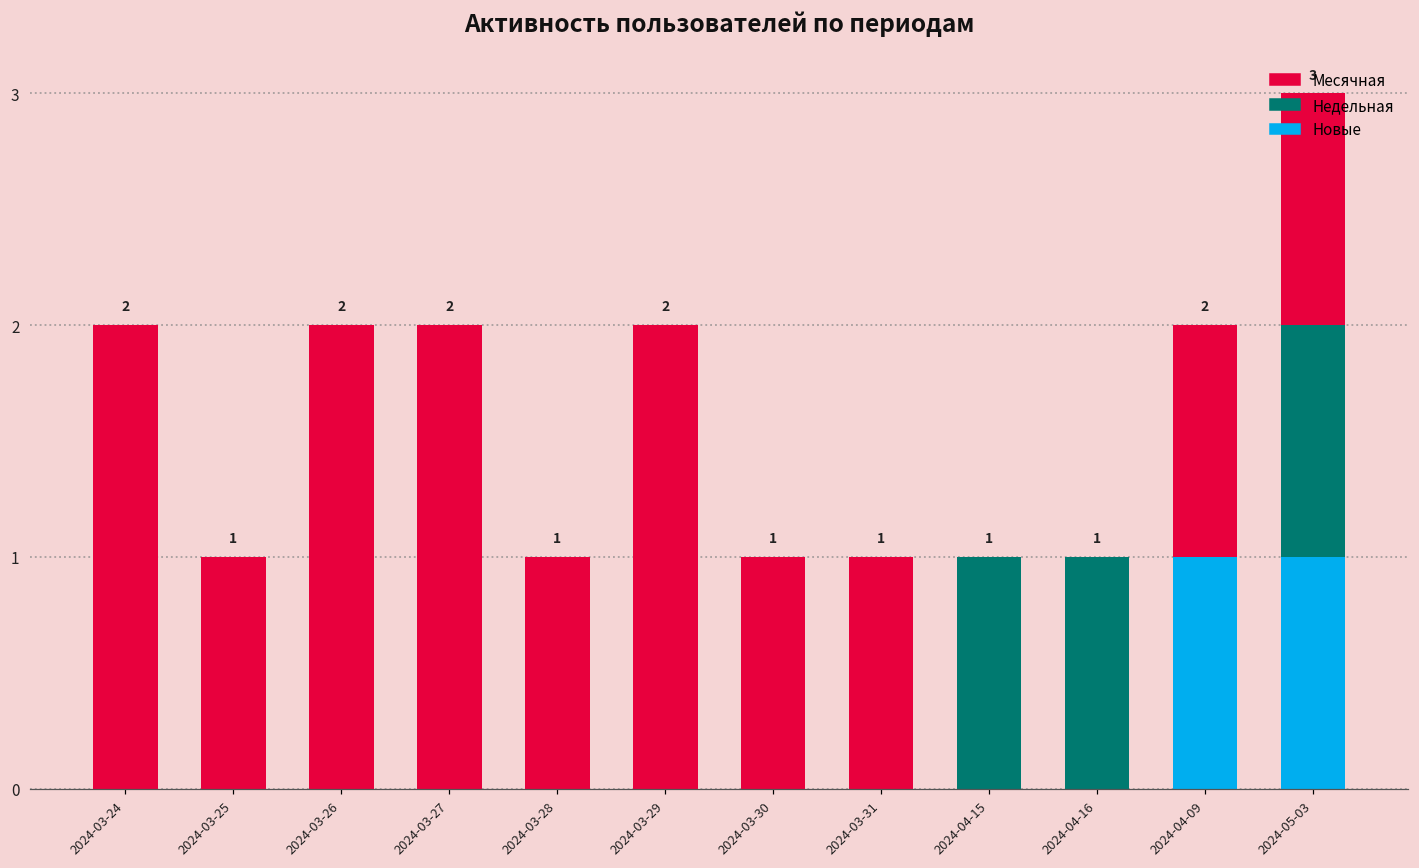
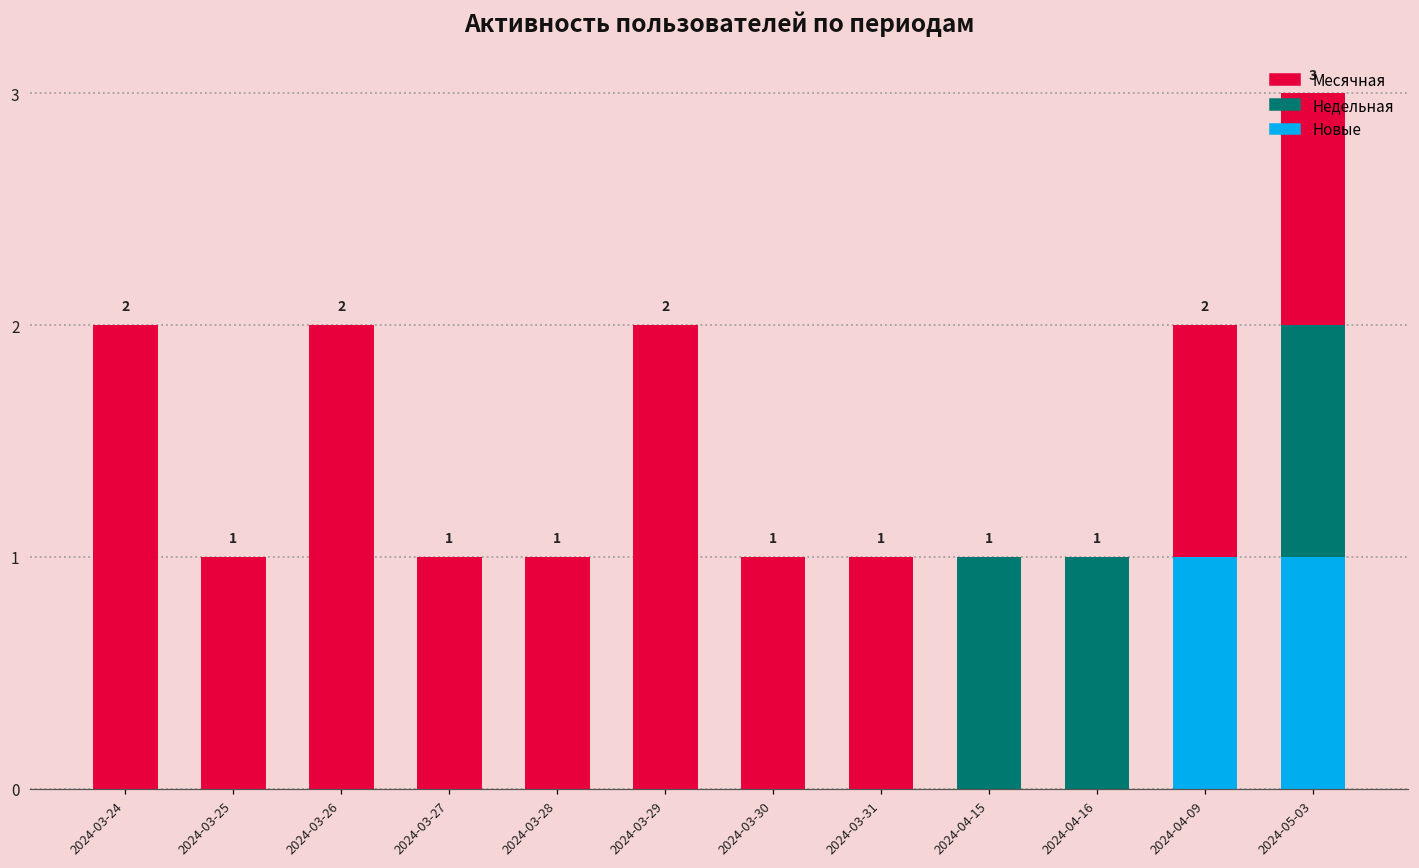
Месячная, 2024-03-27: 2 -> 1
